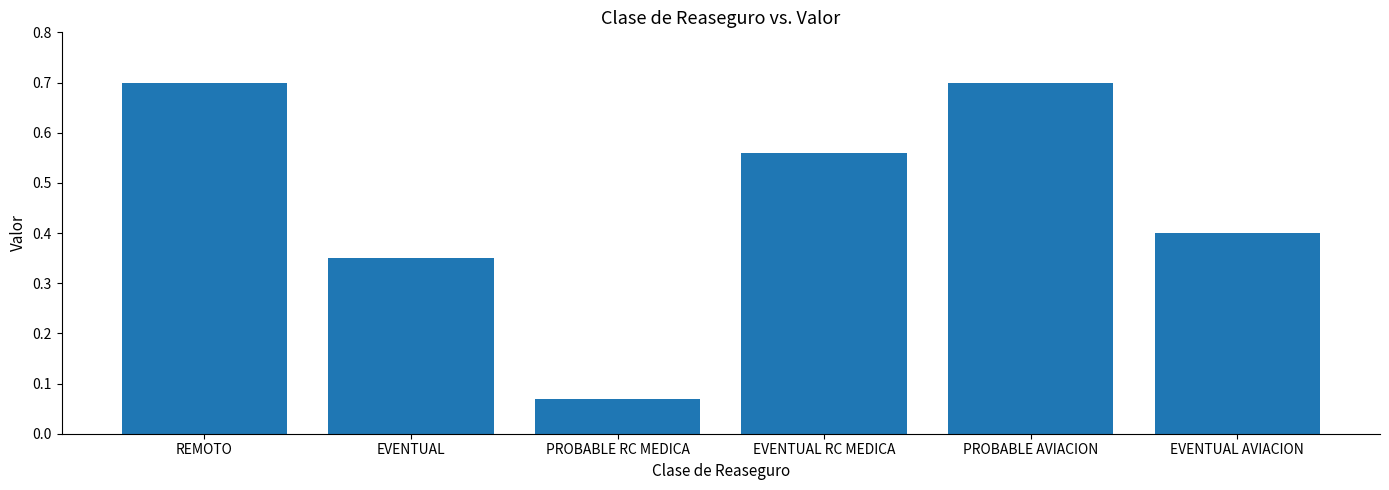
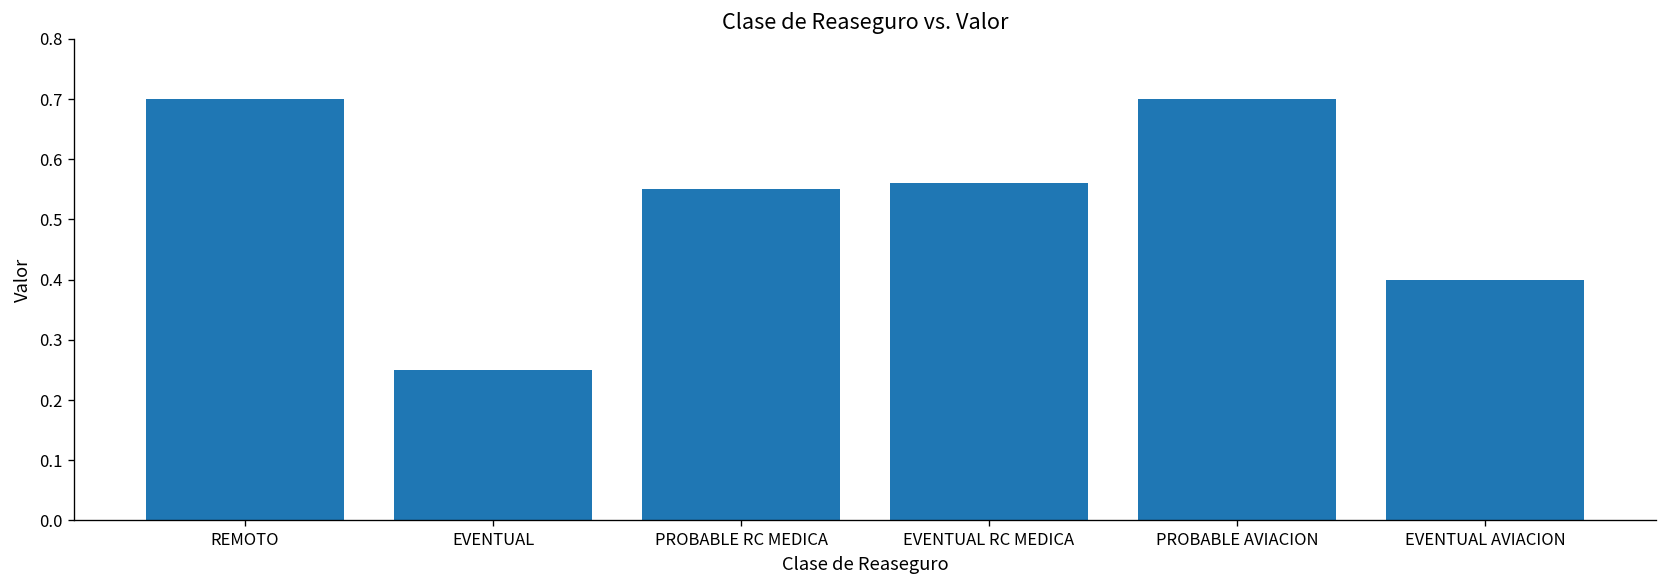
EVENTUAL: 0.35 -> 0.25
PROBABLE RC MEDICA: 0.07 -> 0.55
